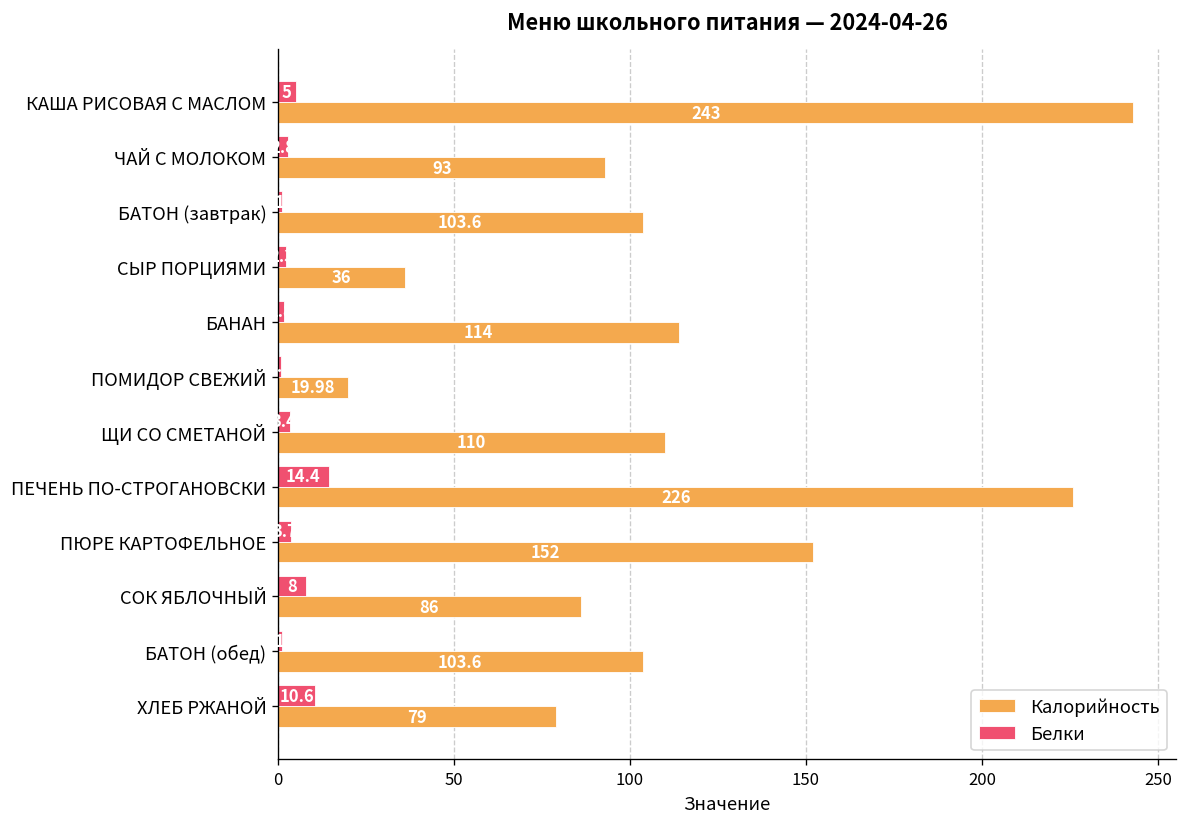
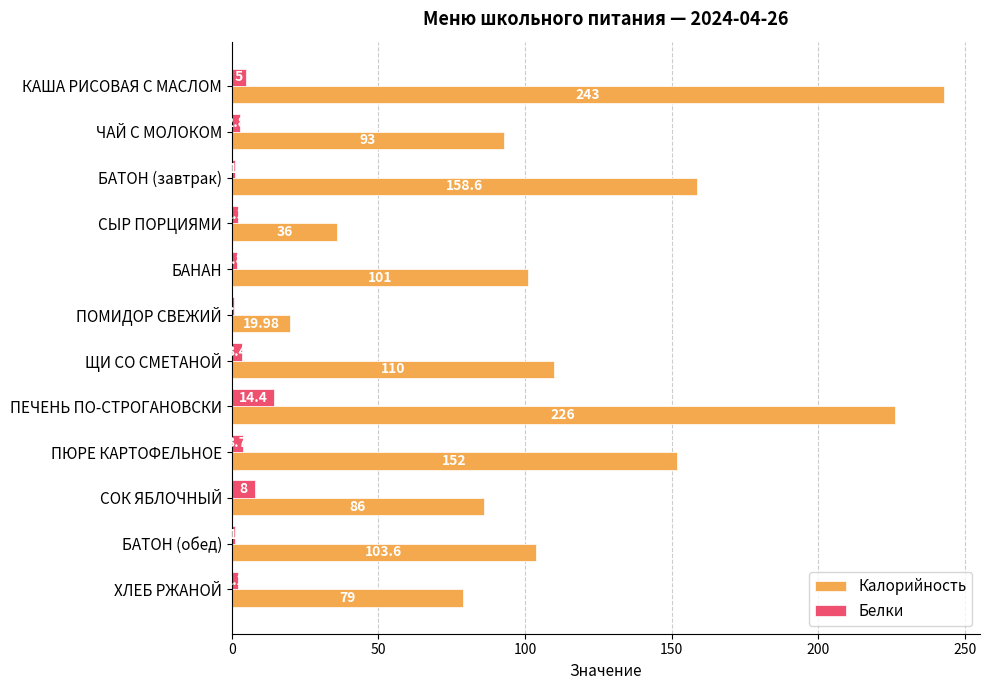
Калорийность, БАТОН (завтрак): 103.6 -> 158.6
Калорийность, БАНАН: 114 -> 101
Белки, ХЛЕБ РЖАНОЙ: 11 -> 2
